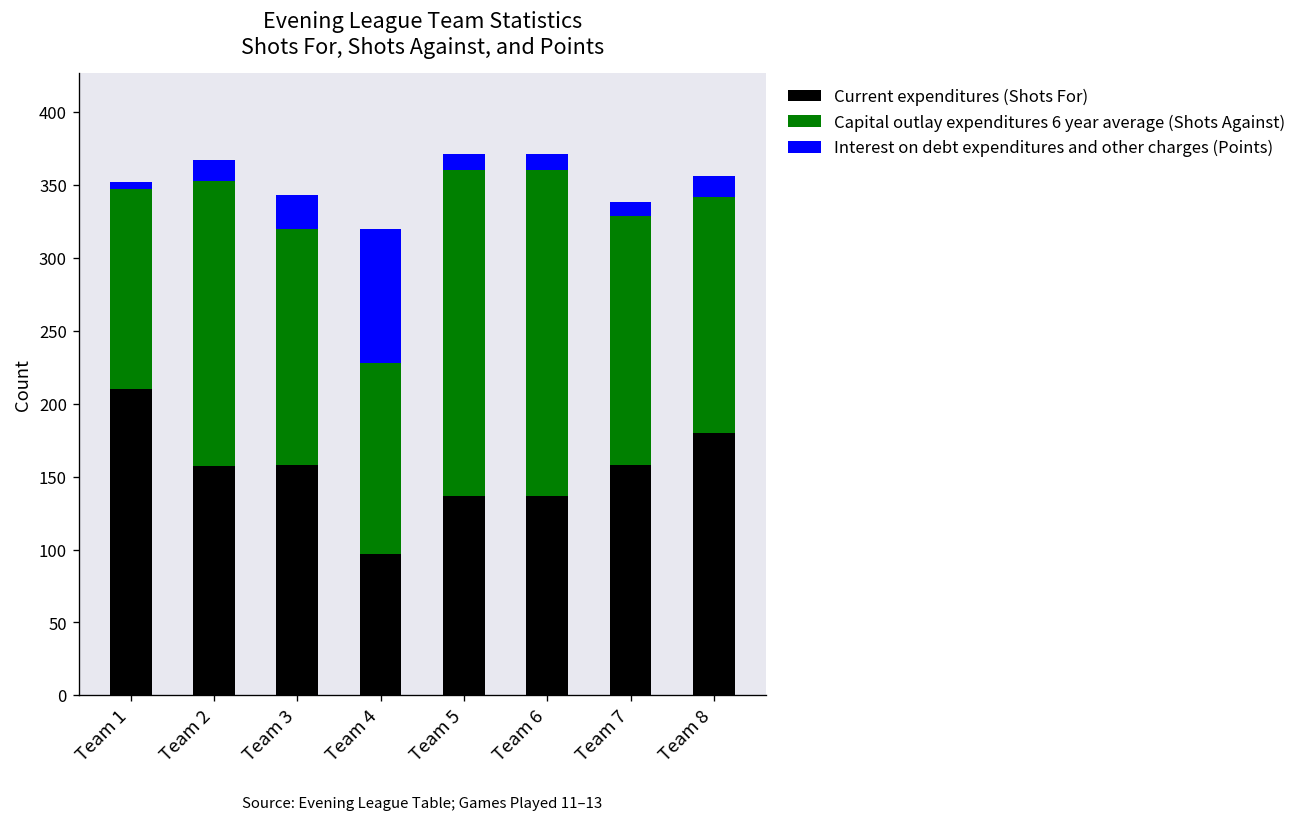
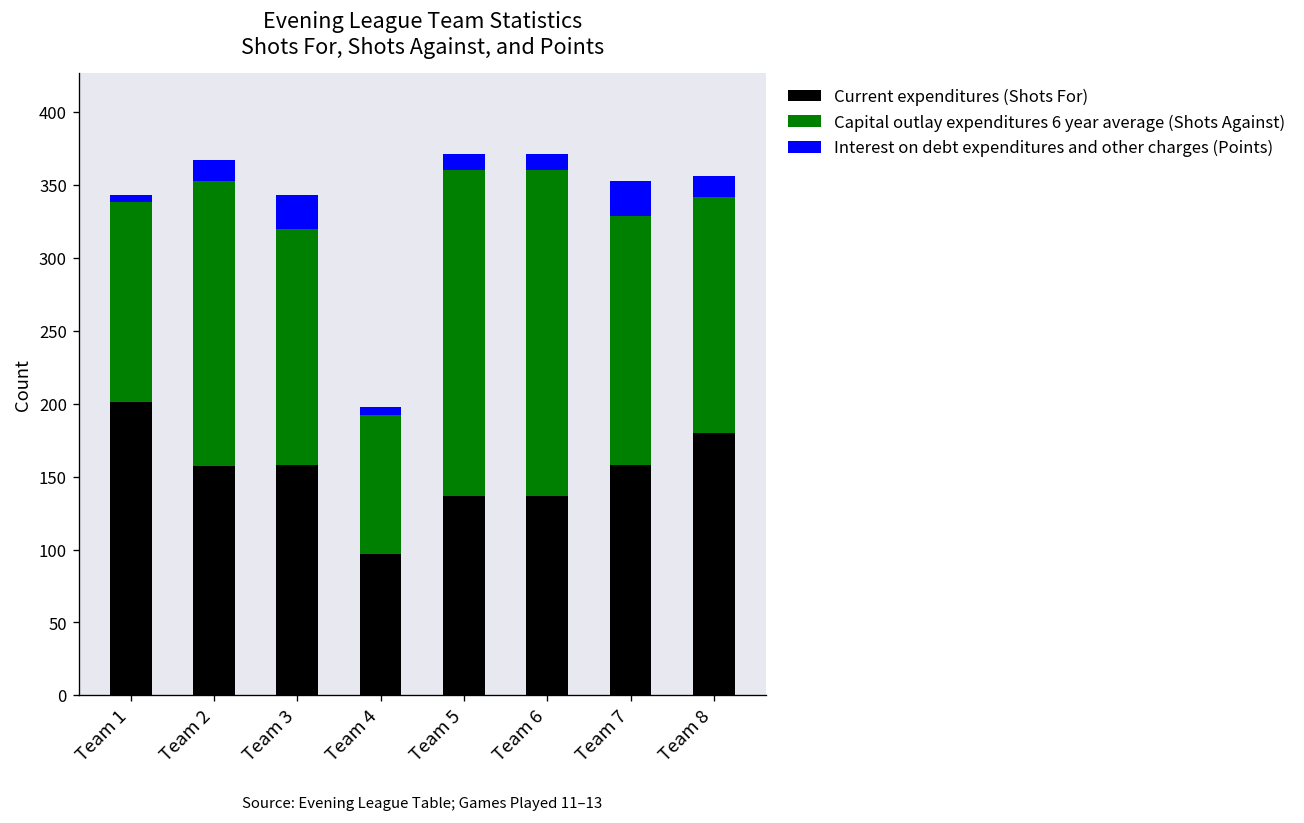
Current expenditures (Shots For), Team 1: 210 -> 201
Capital outlay expenditures 6 year average (Shots Against), Team 4: 131 -> 95
Interest on debt expenditures and other charges (Points), Team 4: 92 -> 6
Interest on debt expenditures and other charges (Points), Team 7: 9 -> 24
